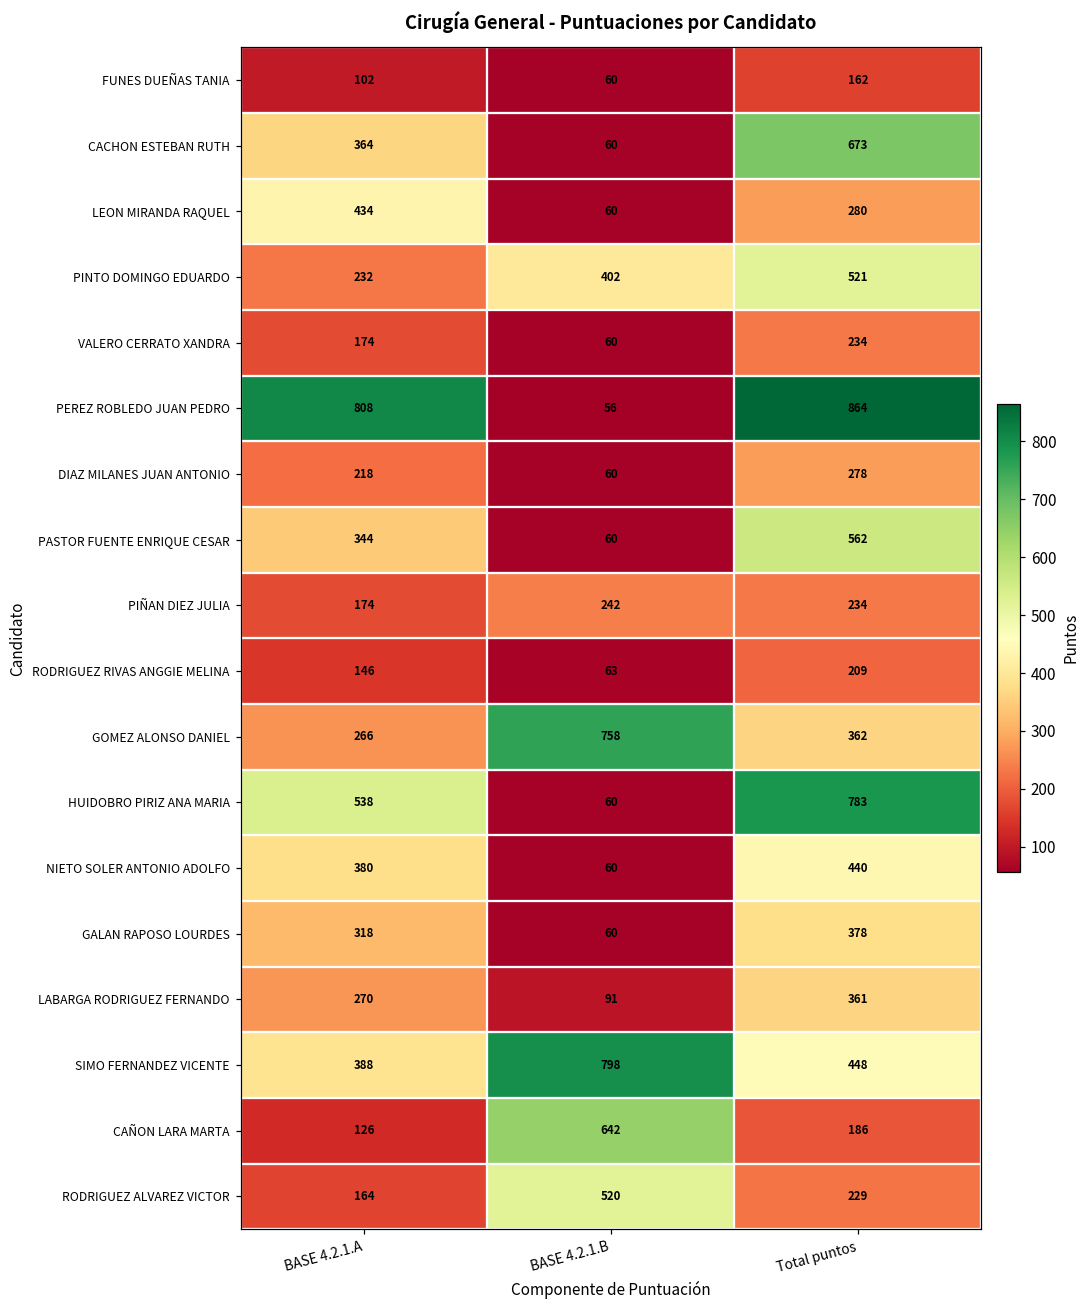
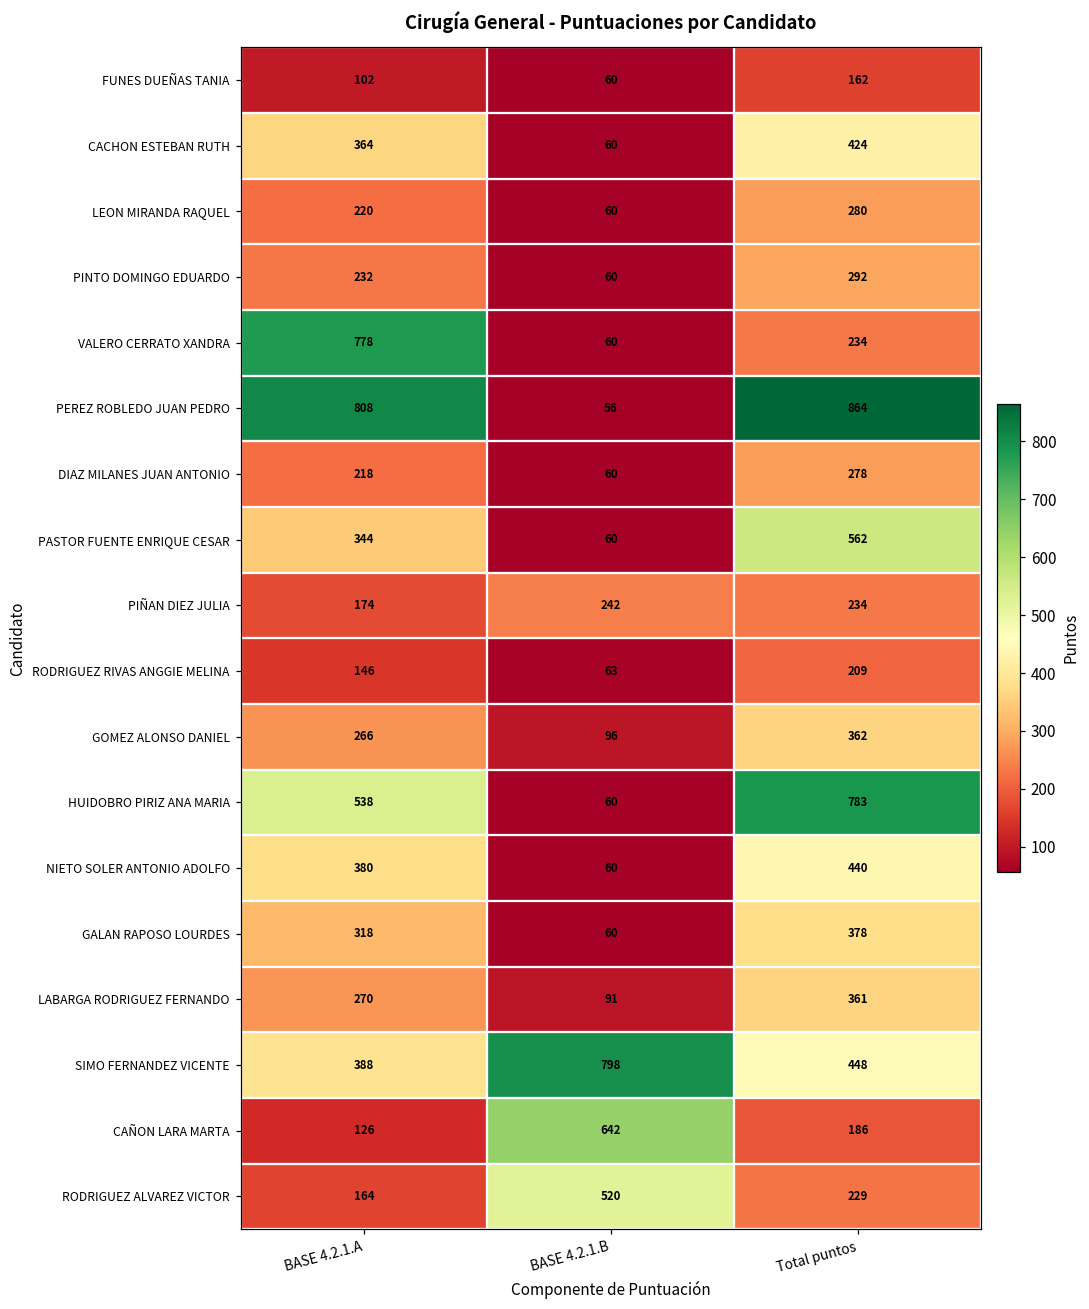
CACHON ESTEBAN RUTH, Total puntos: 673 -> 424
LEON MIRANDA RAQUEL, BASE 4.2.1.A: 434 -> 220
PINTO DOMINGO EDUARDO, BASE 4.2.1.B: 402 -> 60
PINTO DOMINGO EDUARDO, Total puntos: 521 -> 292
VALERO CERRATO XANDRA, BASE 4.2.1.A: 174 -> 778
GOMEZ ALONSO DANIEL, BASE 4.2.1.B: 758 -> 96
